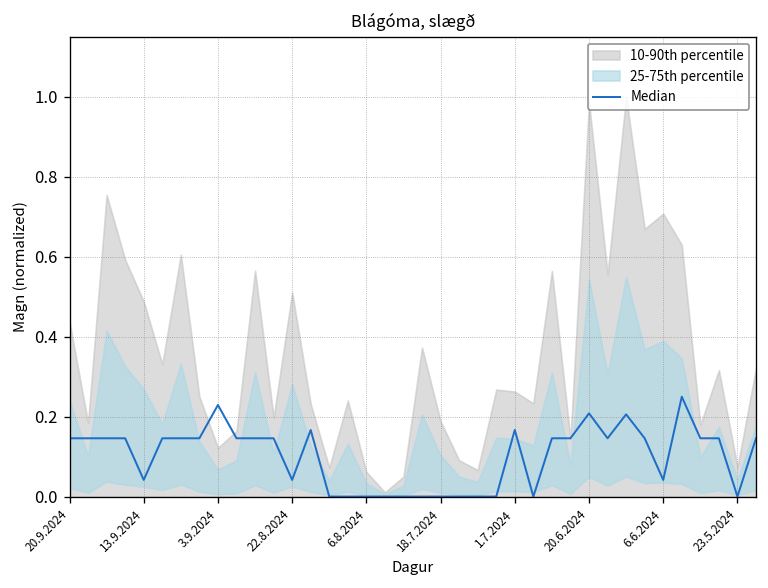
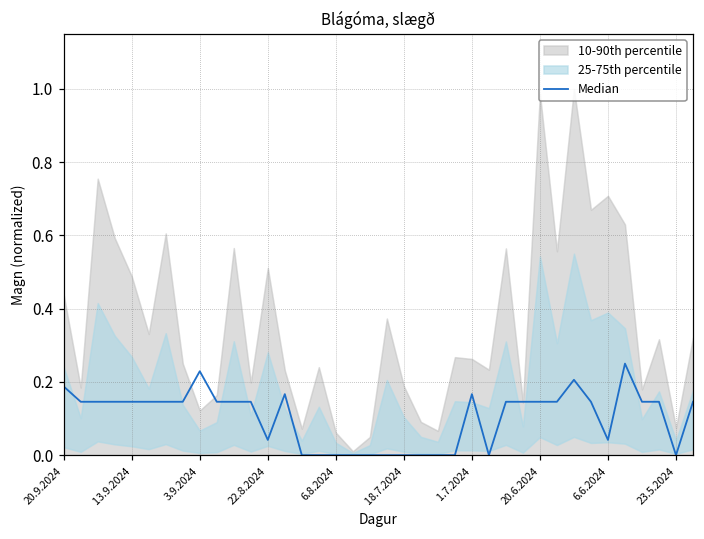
Median, 20.9.2024: 0.15 -> 0.19
Median, 13.9.2024: 0.04 -> 0.15
Median, 20.6.2024: 0.21 -> 0.15
